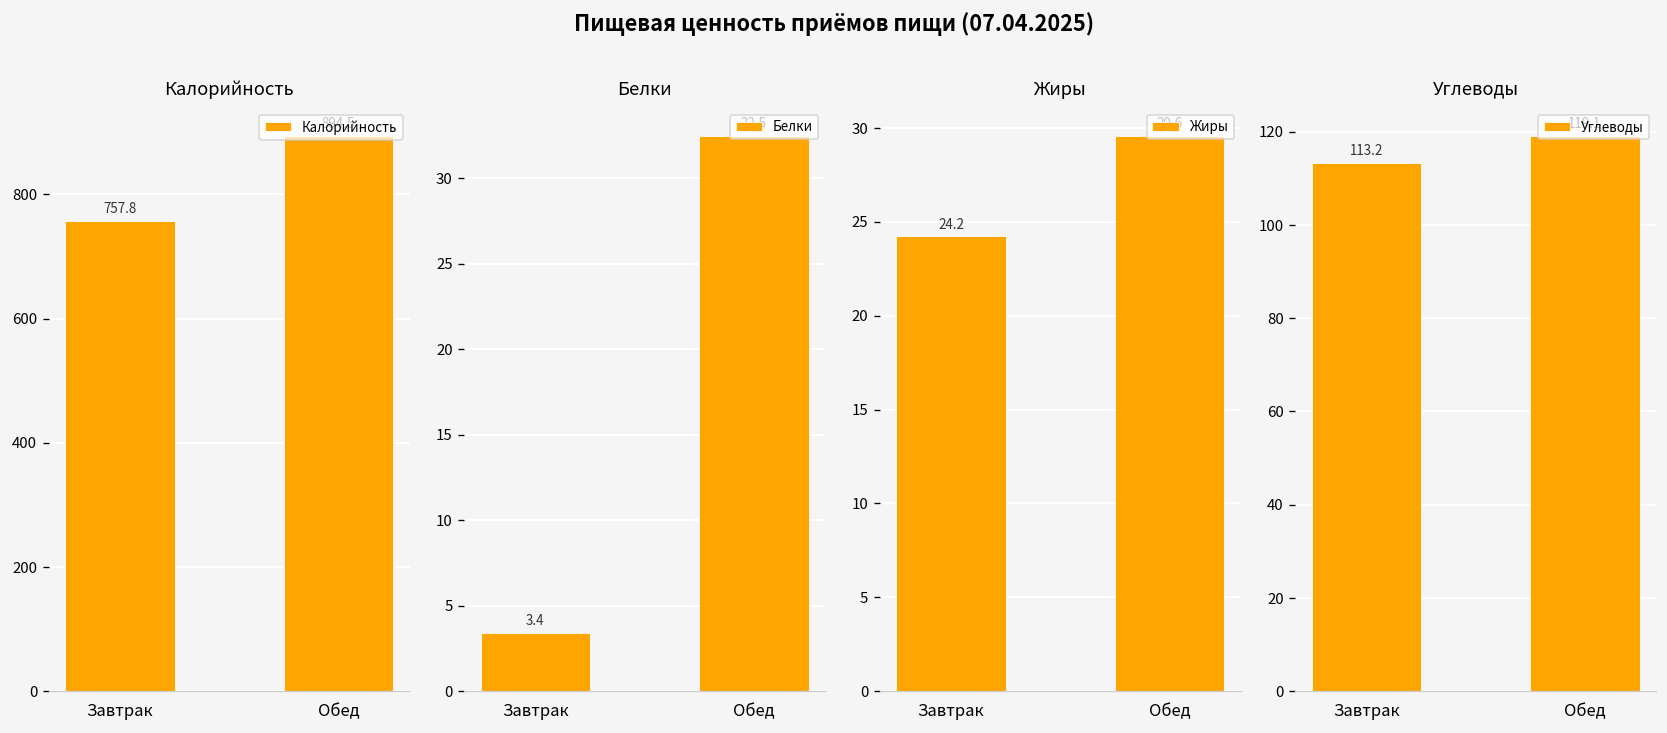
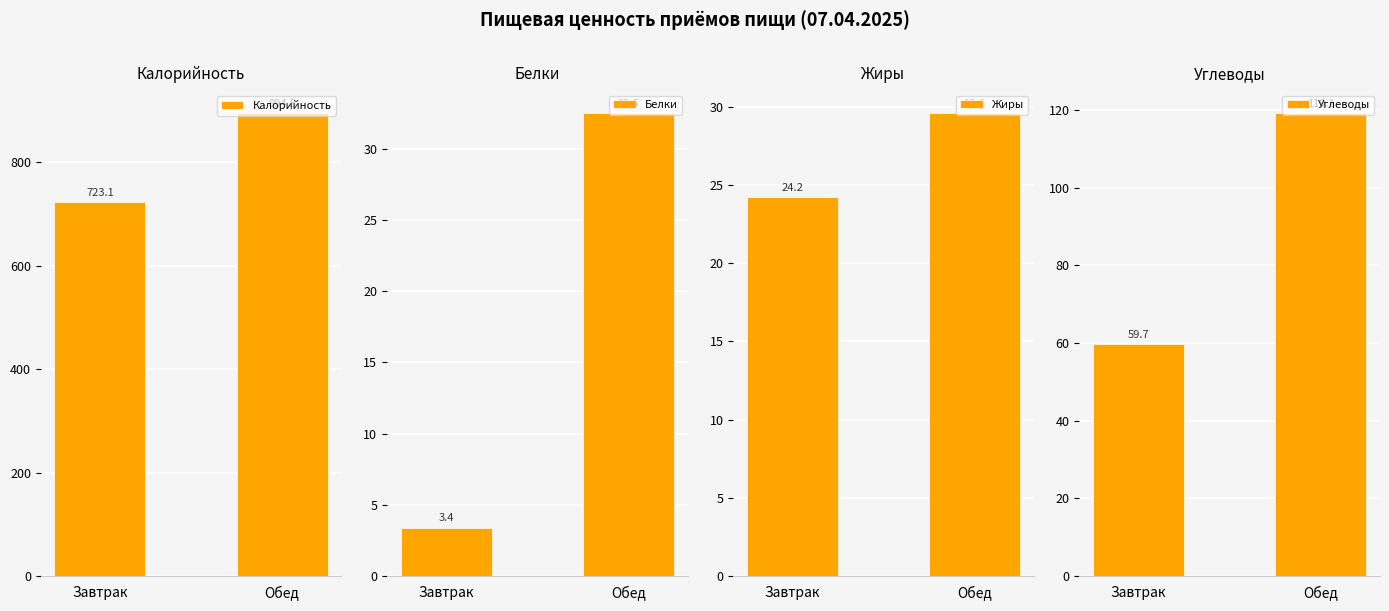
Калорийность, Завтрак: 757.8 -> 723.1
Углеводы, Завтрак: 113.2 -> 59.7
